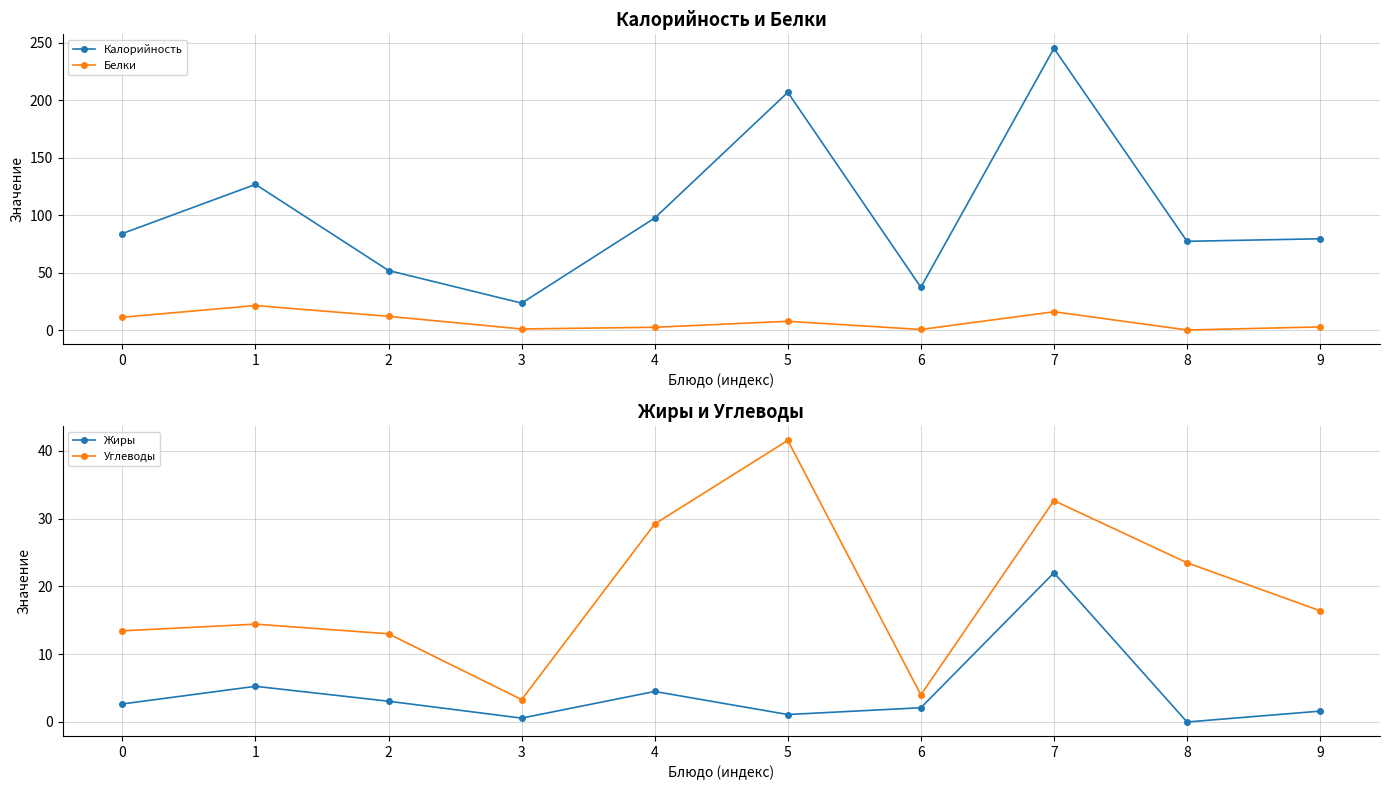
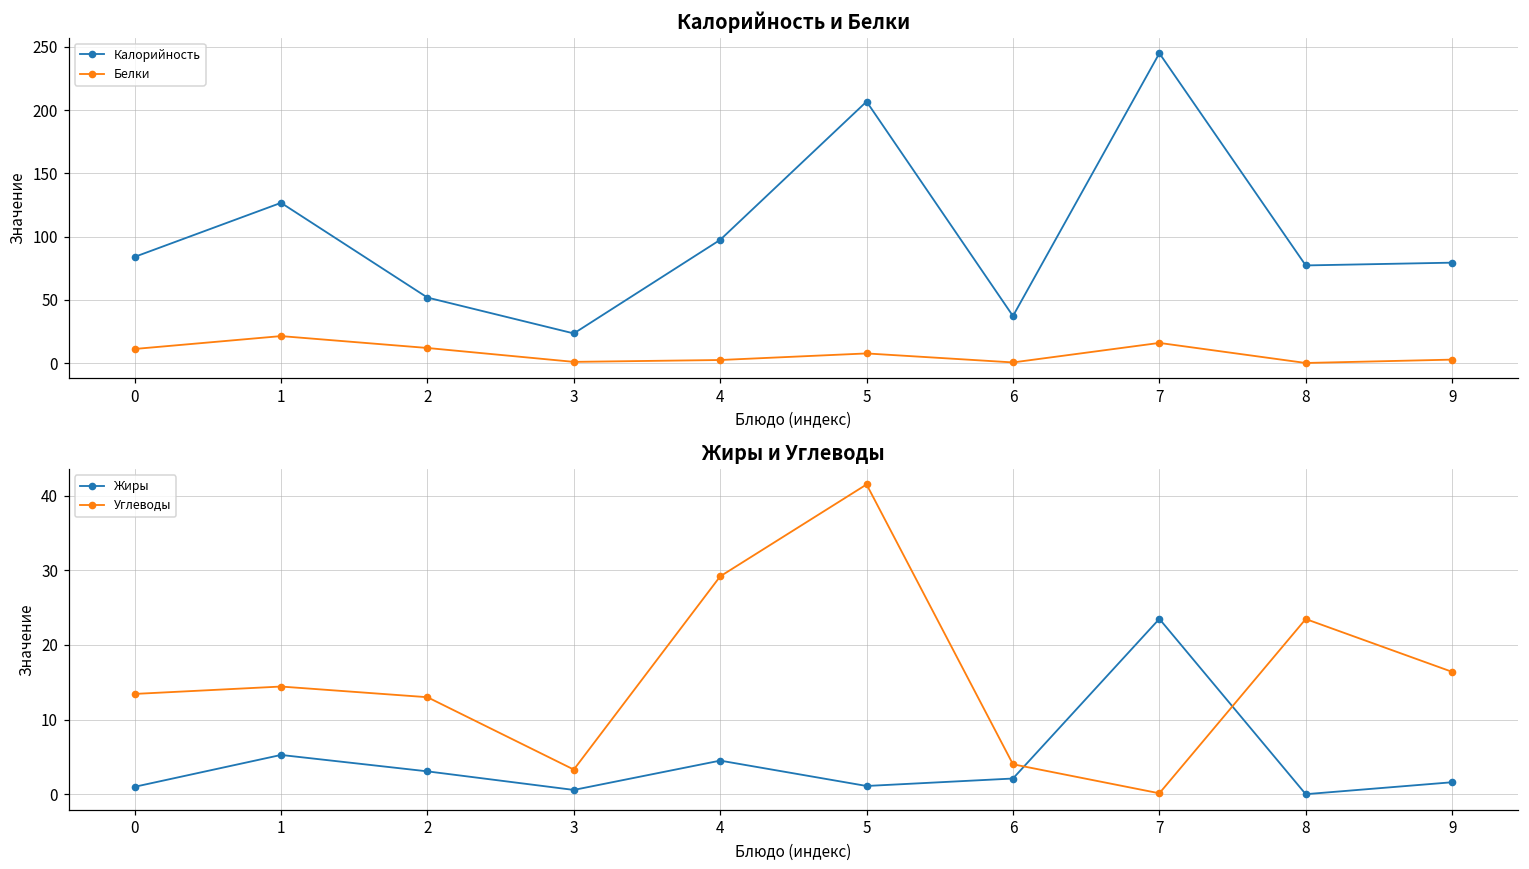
Жиры и Углеводы, Жиры, 0: 3 -> 1
Жиры и Углеводы, Жиры, 7: 22 -> 24
Жиры и Углеводы, Углеводы, 7: 33 -> 0
